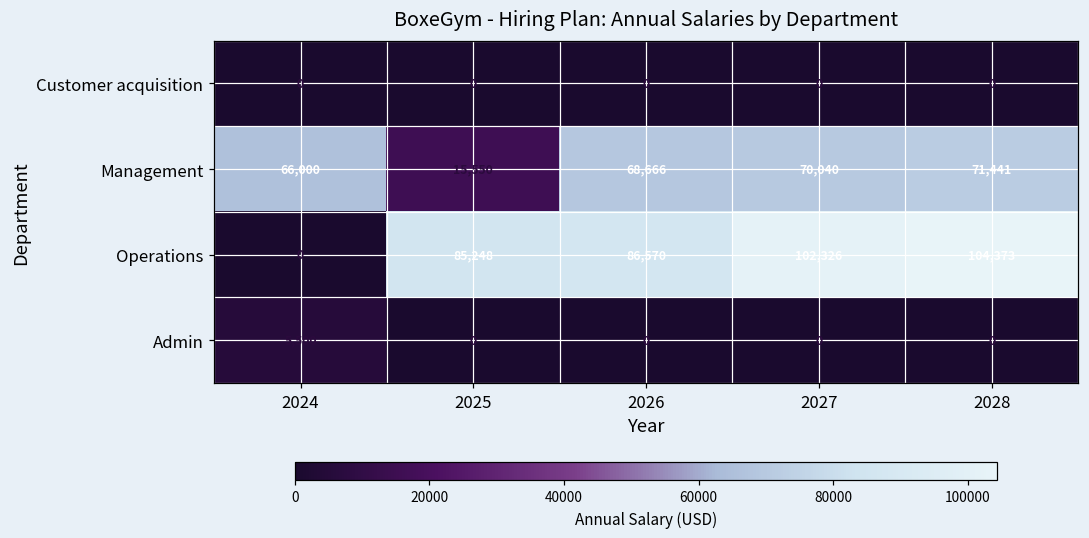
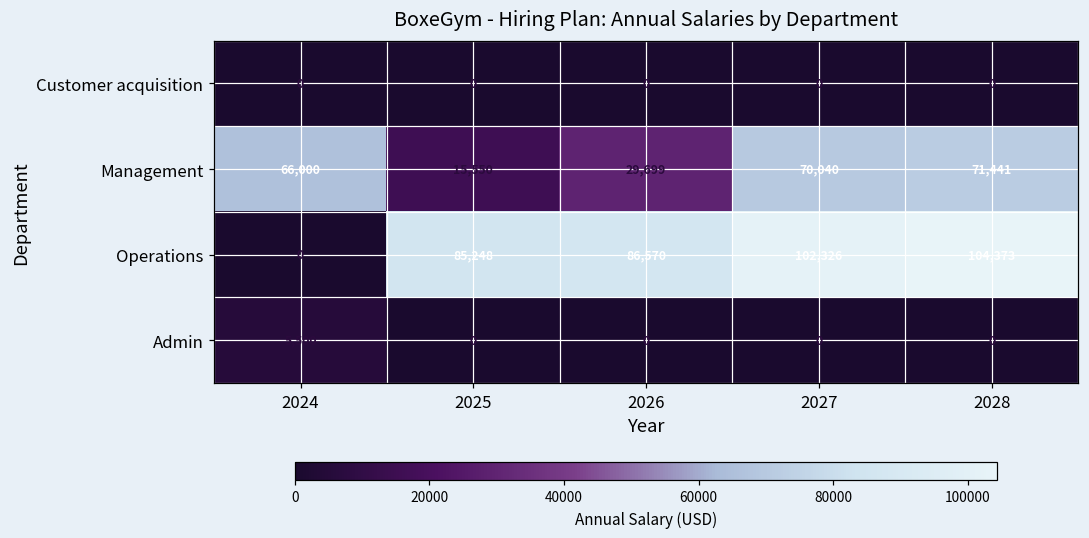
Management, 2026: 68,666 -> 29,699
